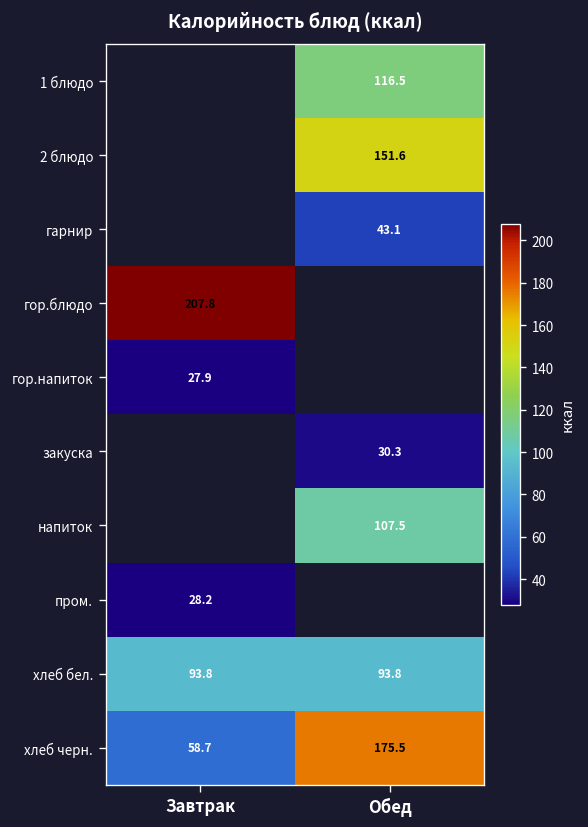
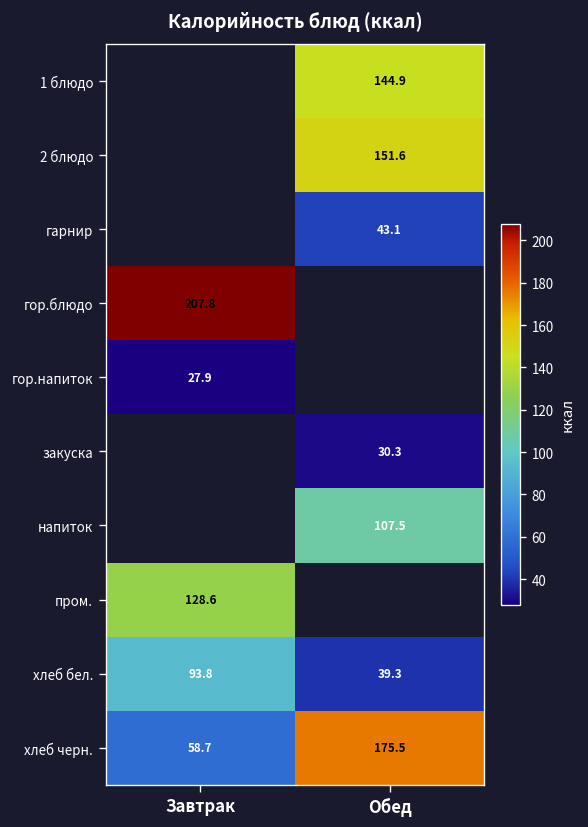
1 блюдо, Обед: 116.5 -> 144.9
пром., Завтрак: 28.2 -> 128.6
хлеб бел., Обед: 93.8 -> 39.3
